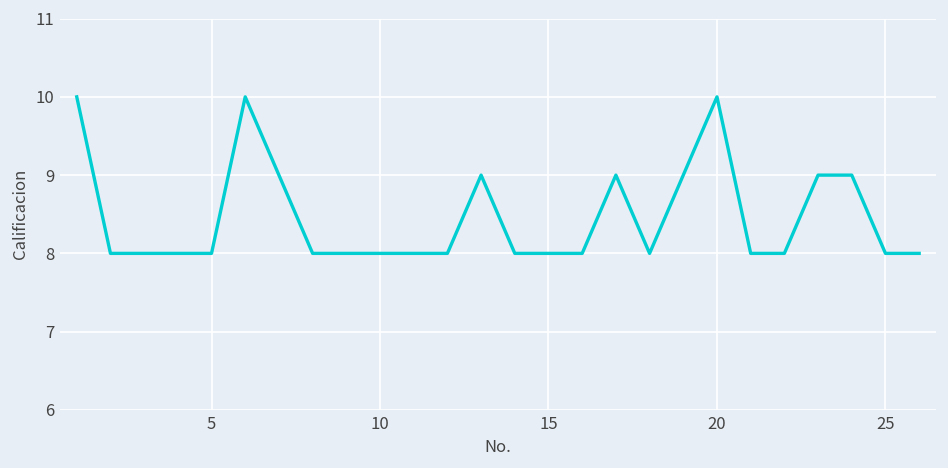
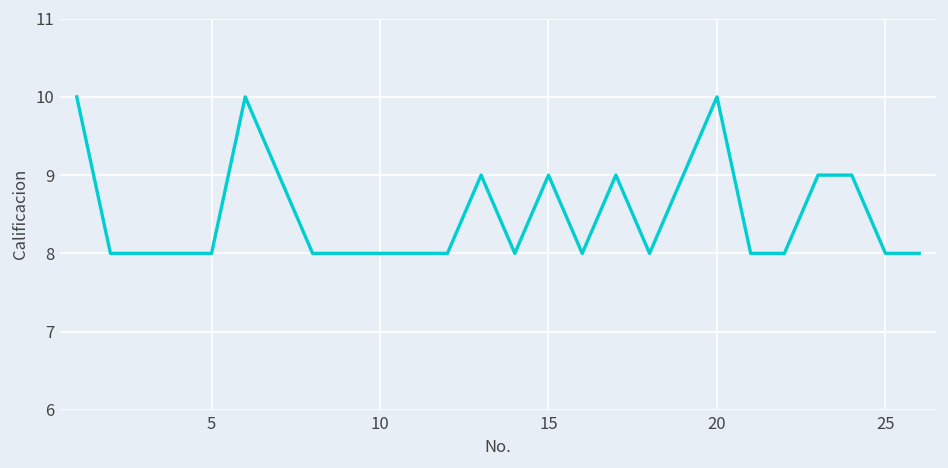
15: 8 -> 9
